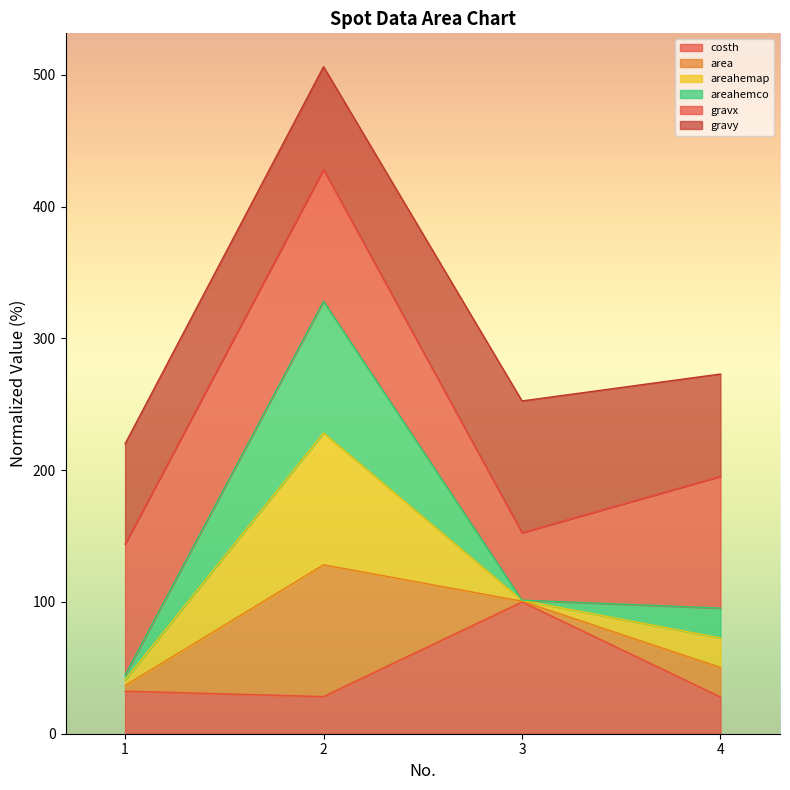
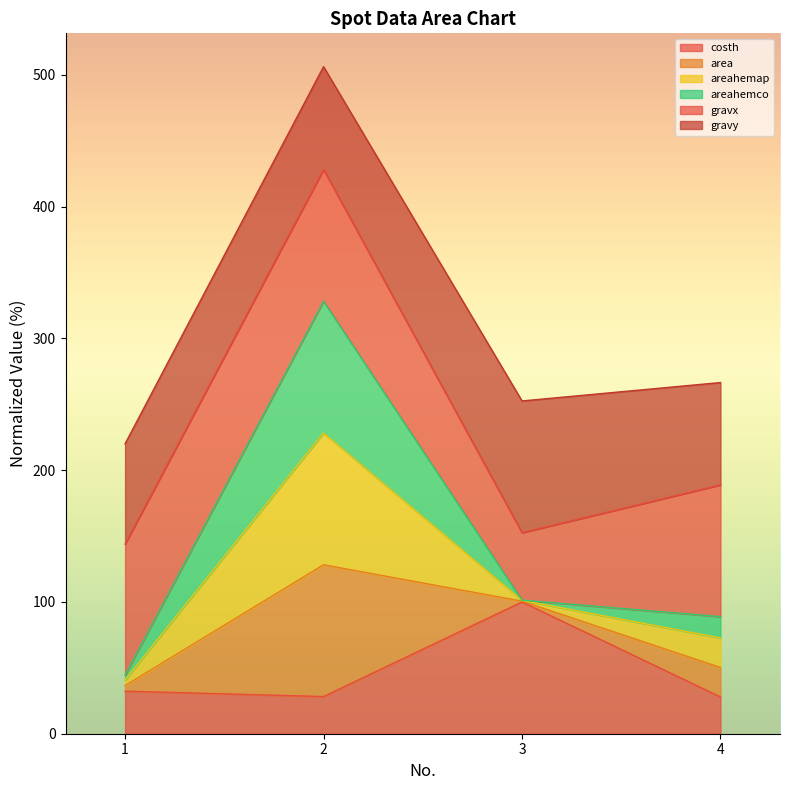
areahemco, 4: 23 -> 16
